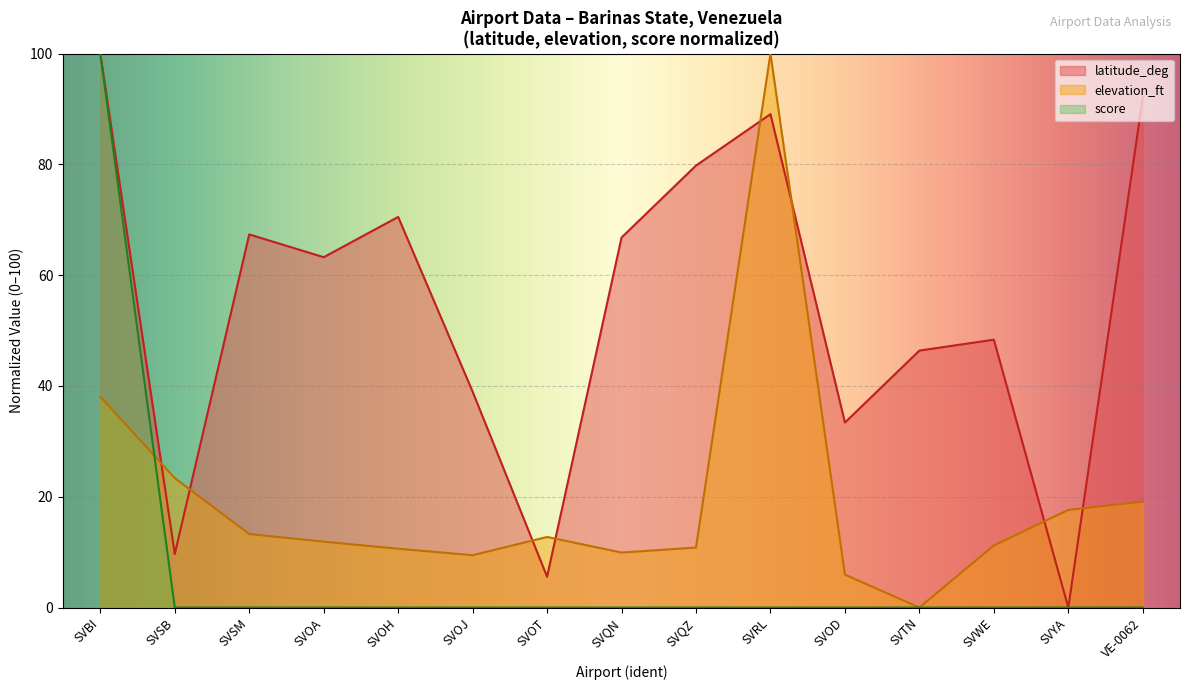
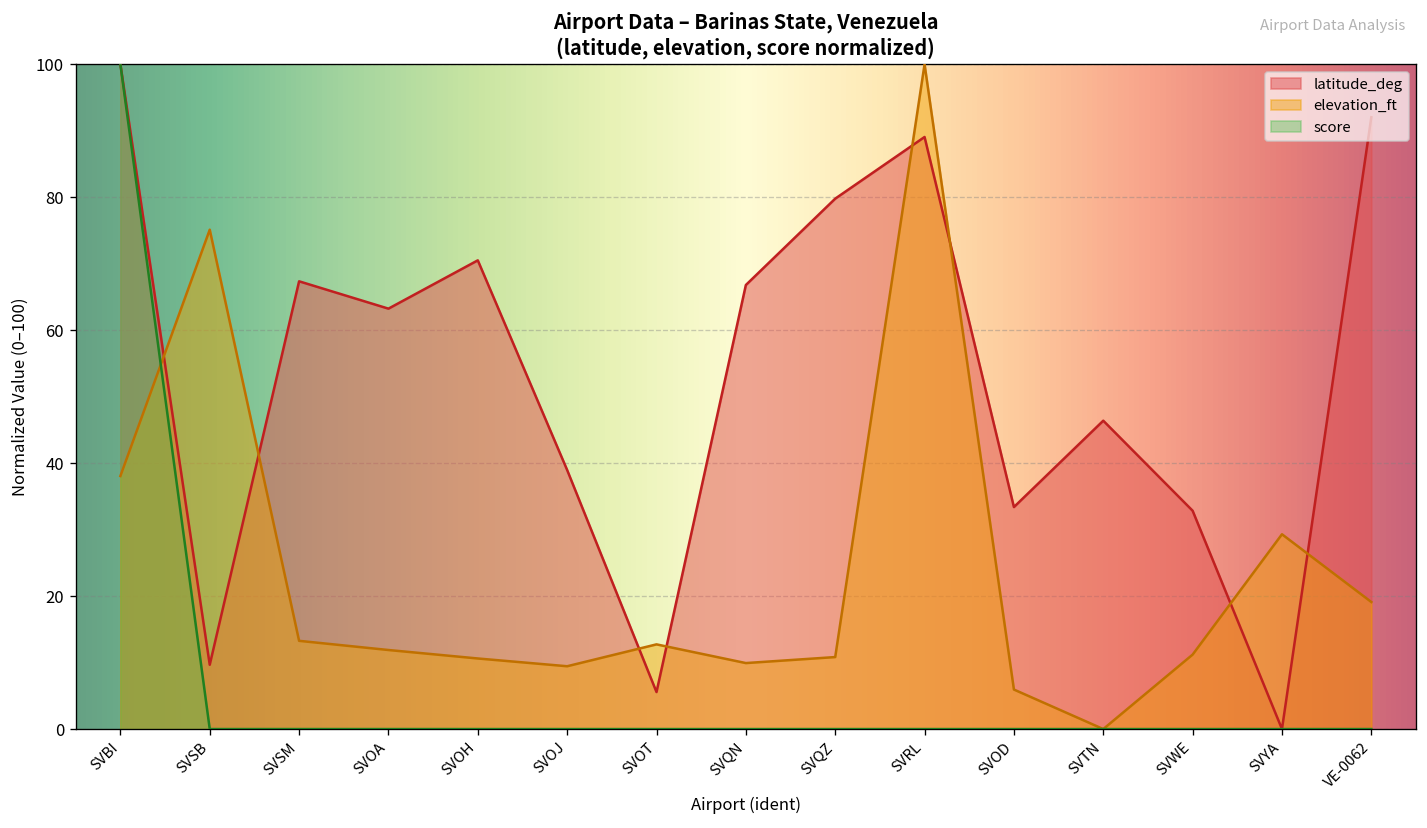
elevation_ft, SVSB: 23 -> 75
latitude_deg, SVWE: 48 -> 33
elevation_ft, SVYA: 18 -> 29
